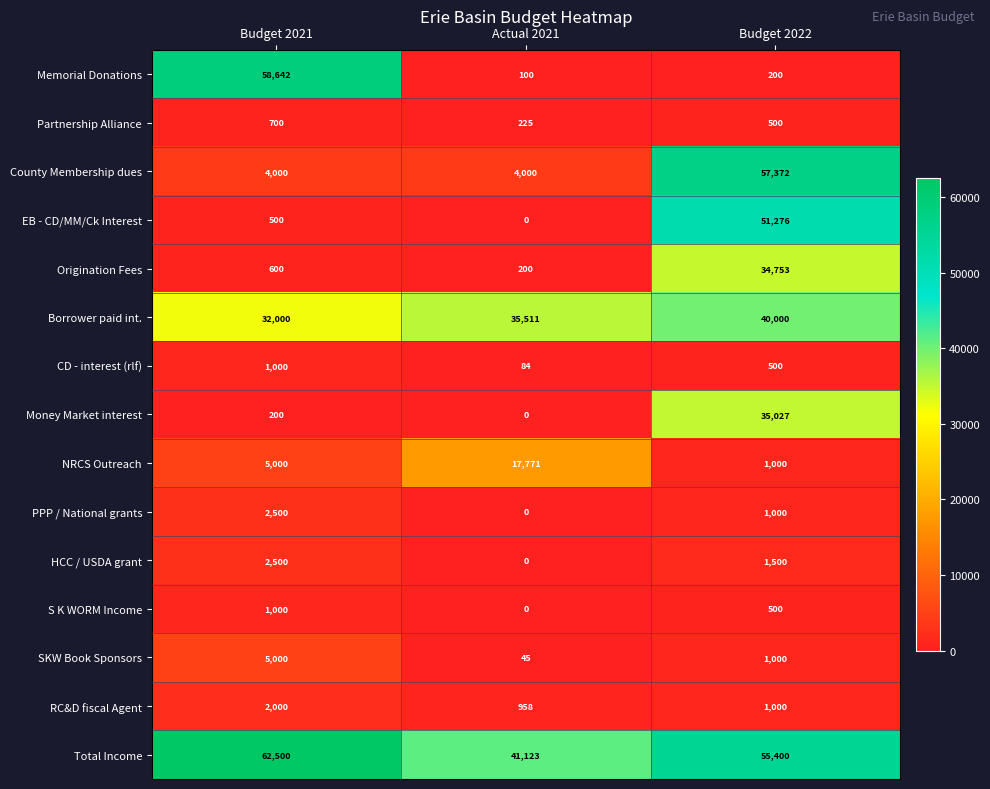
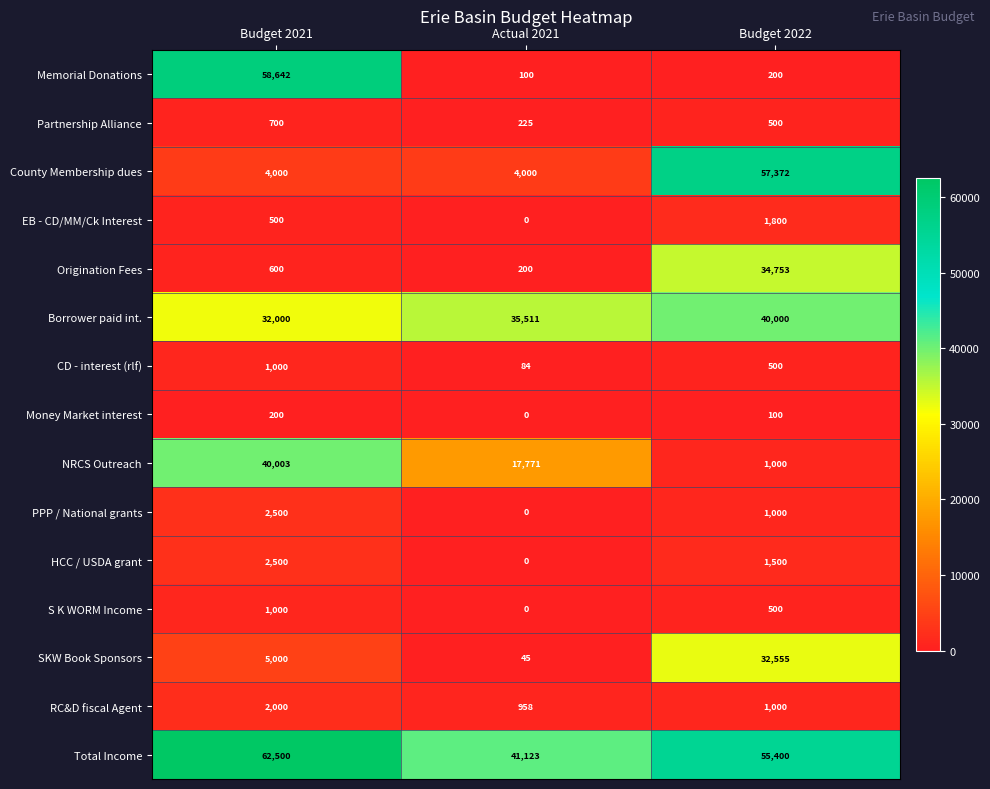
EB - CD/MM/Ck Interest, Budget 2022: 51,276 -> 1,800
Money Market interest, Budget 2022: 35,027 -> 100
NRCS Outreach, Budget 2021: 5,000 -> 40,003
SKW Book Sponsors, Budget 2022: 1,000 -> 32,555
